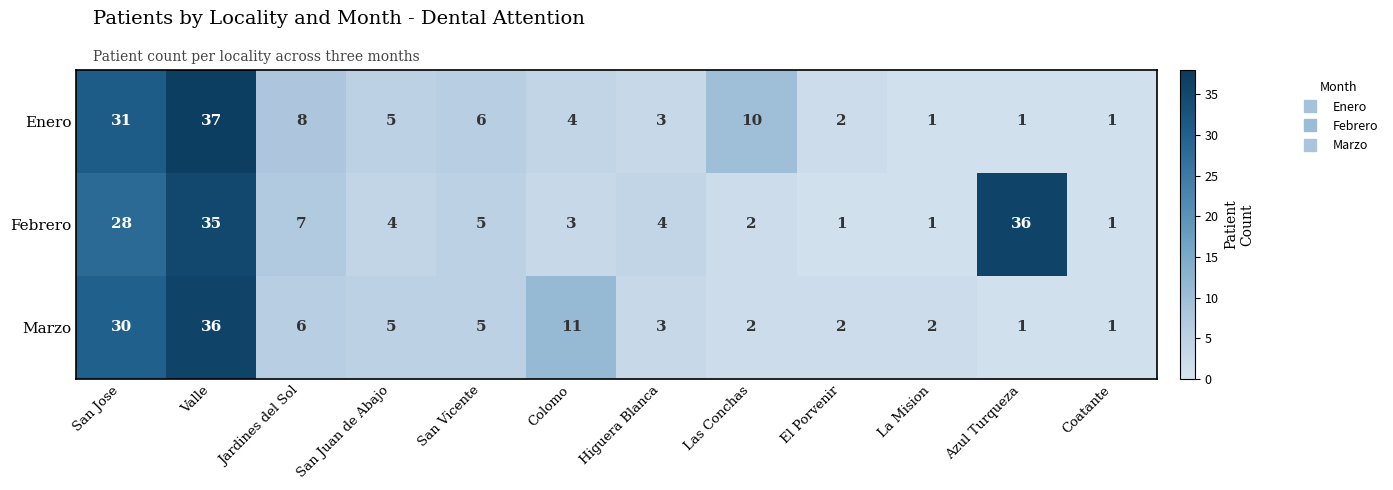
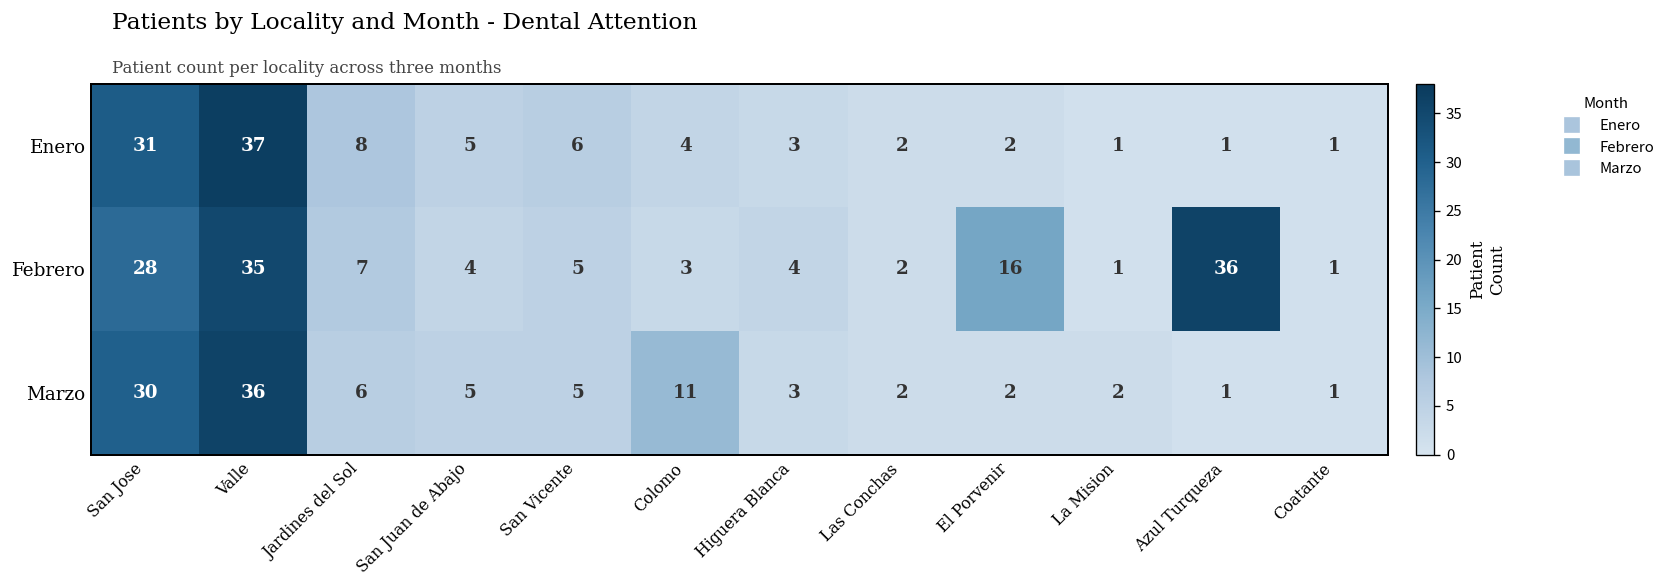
Enero, Las Conchas: 10 -> 2
Febrero, El Porvenir: 1 -> 16
